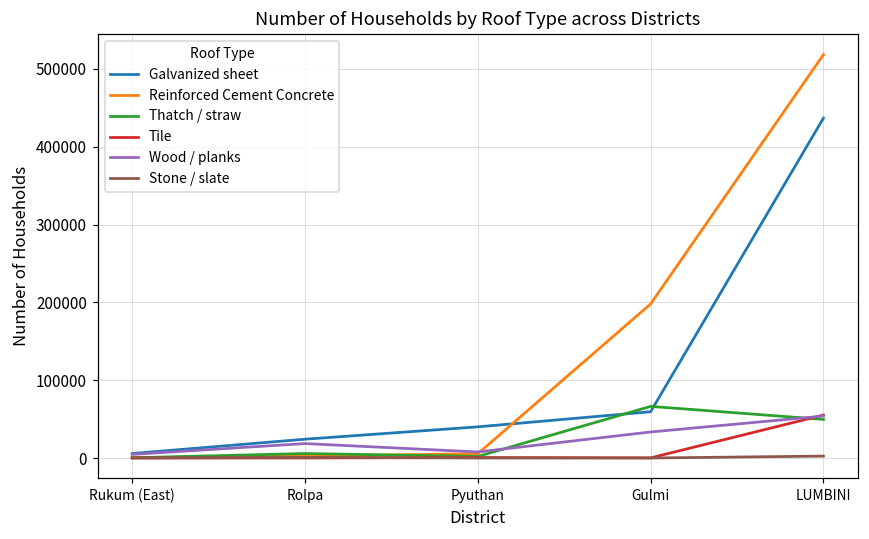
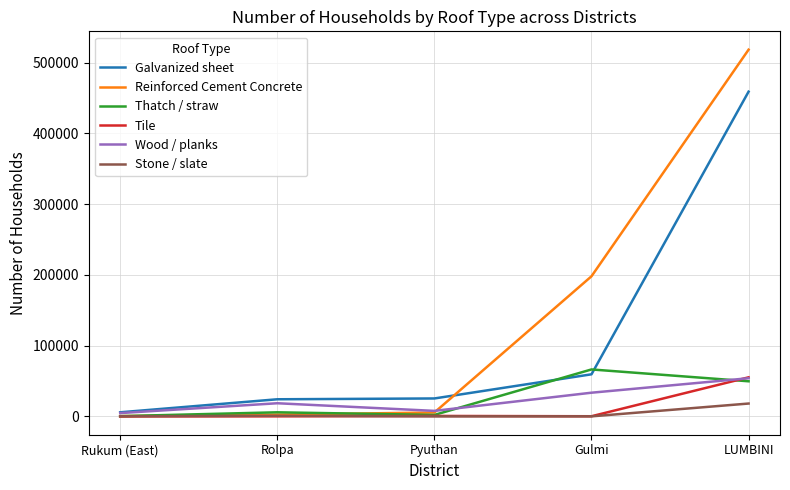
Galvanized sheet, Pyuthan: 40000 -> 30000
Galvanized sheet, LUMBINI: 440000 -> 460000
Stone / slate, LUMBINI: 0 -> 20000
